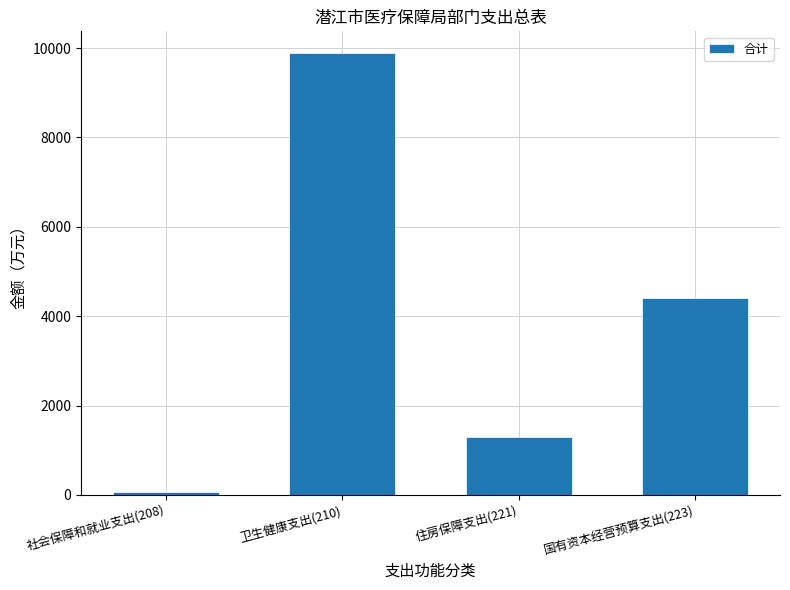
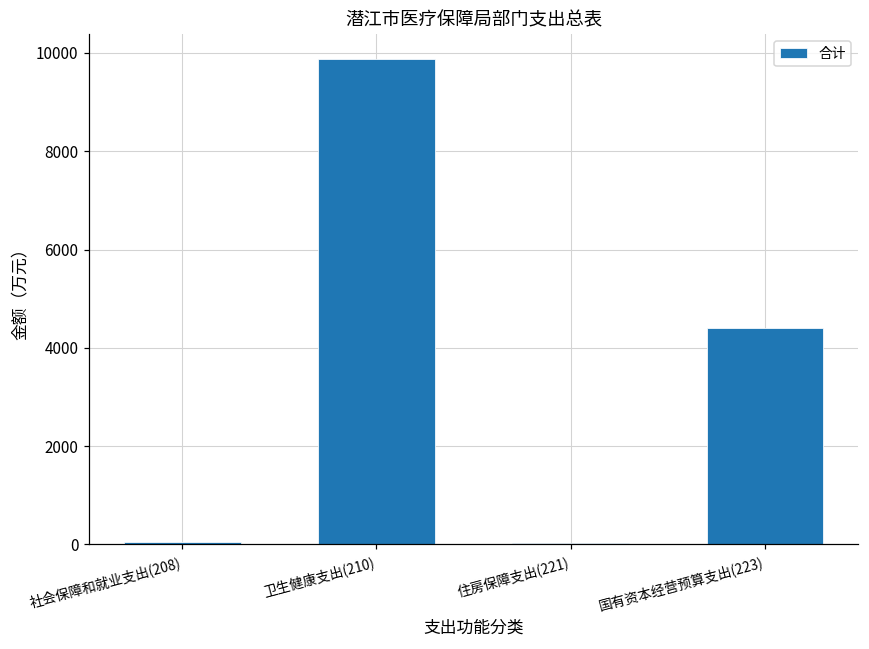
住房保障支出(221): 1300 -> 0
